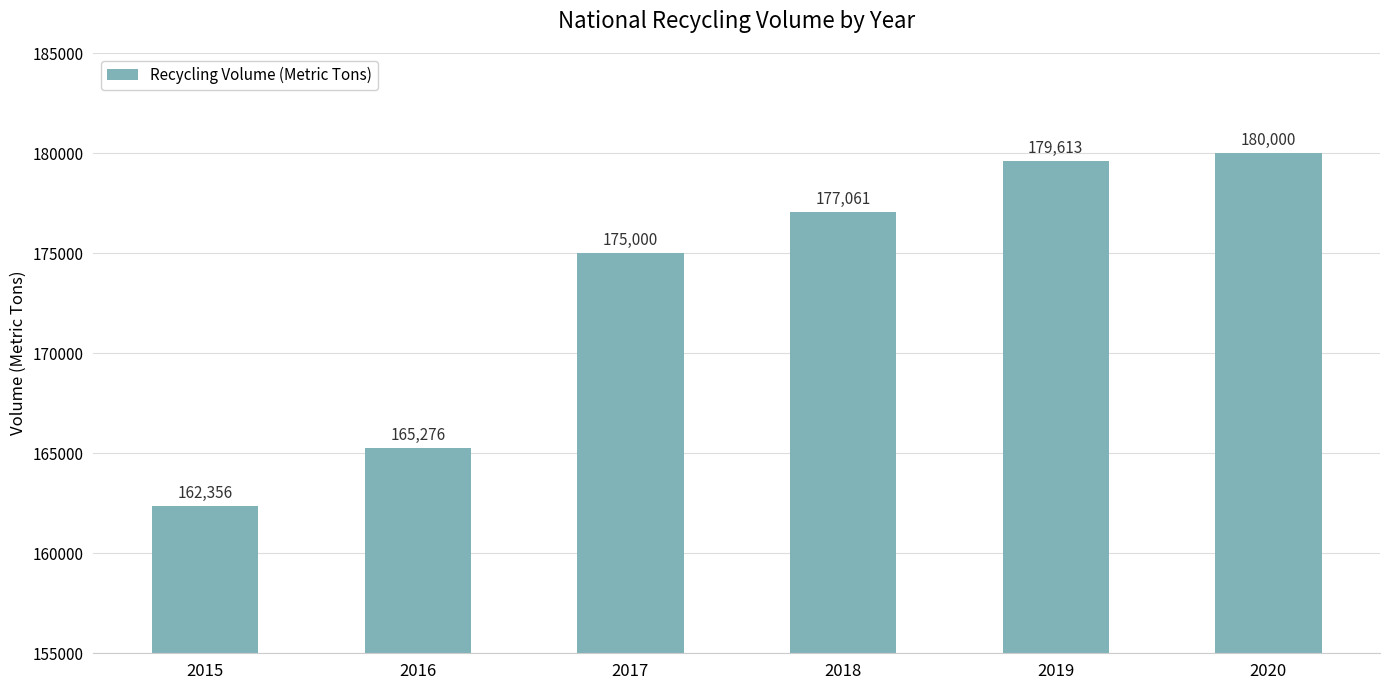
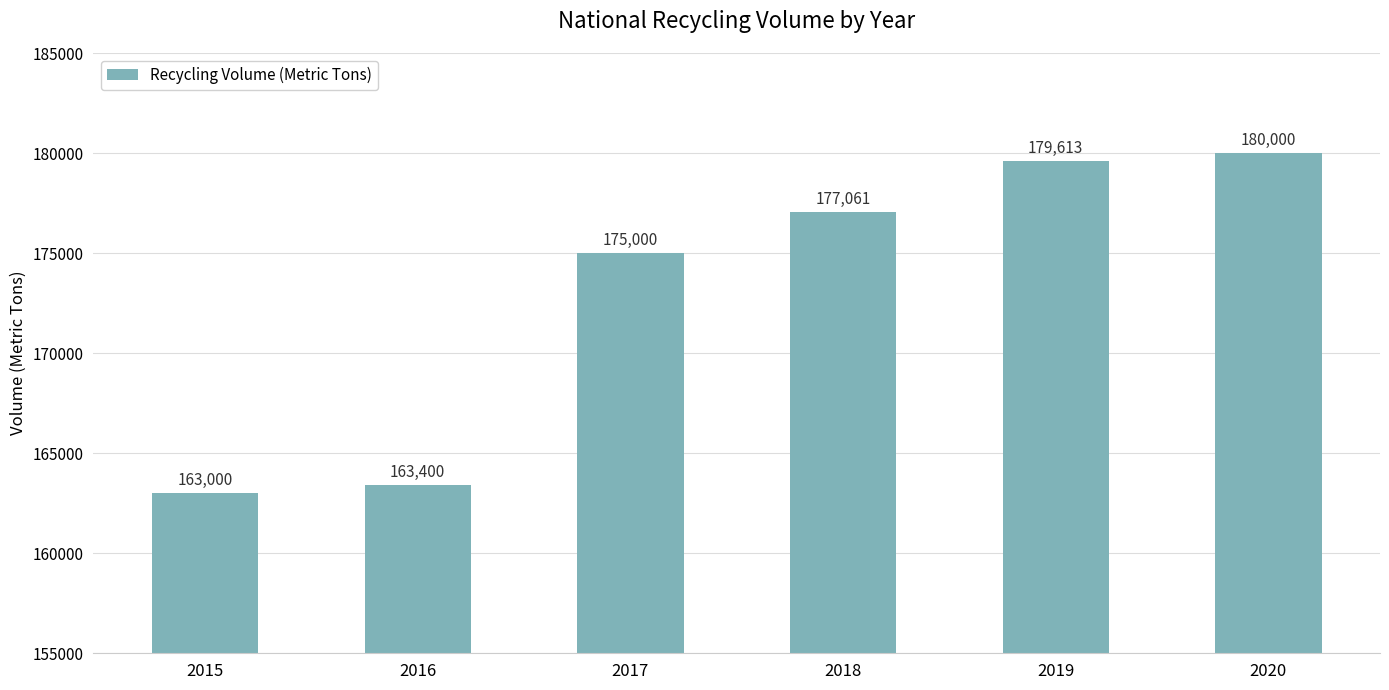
2015: 162,356 -> 163,000
2016: 165,276 -> 163,400
